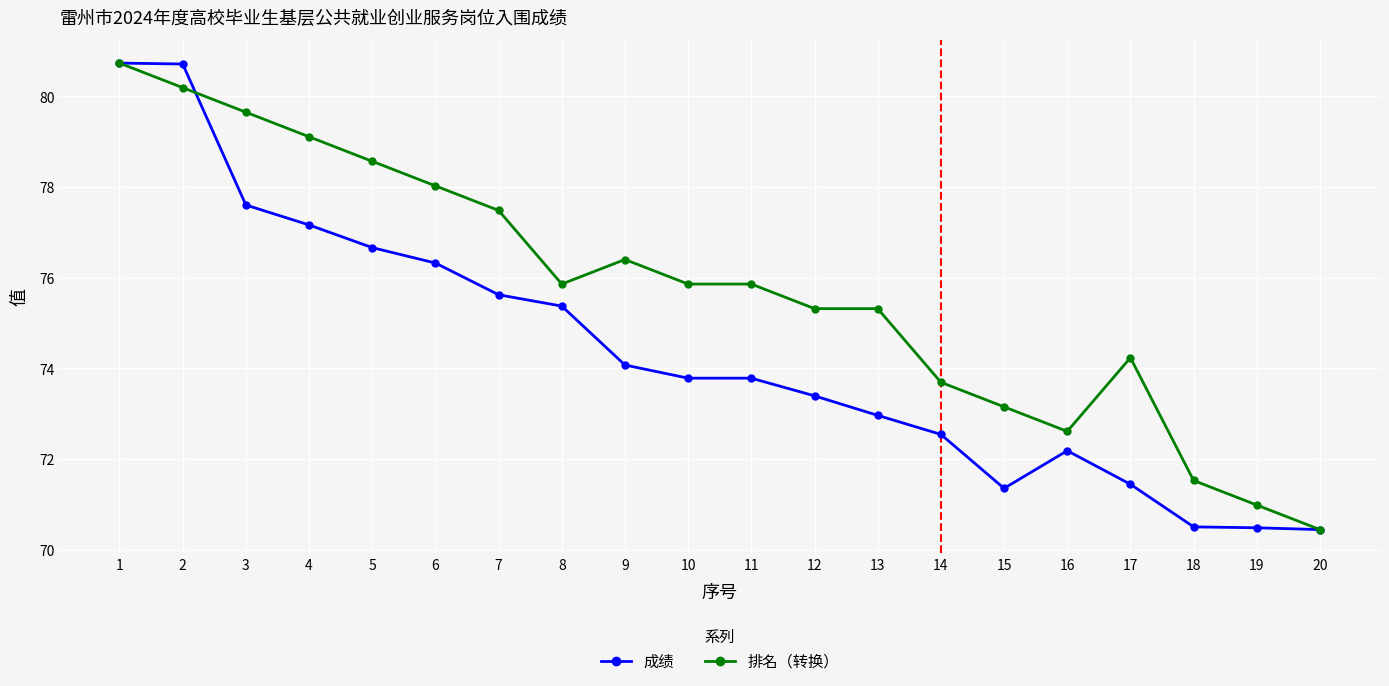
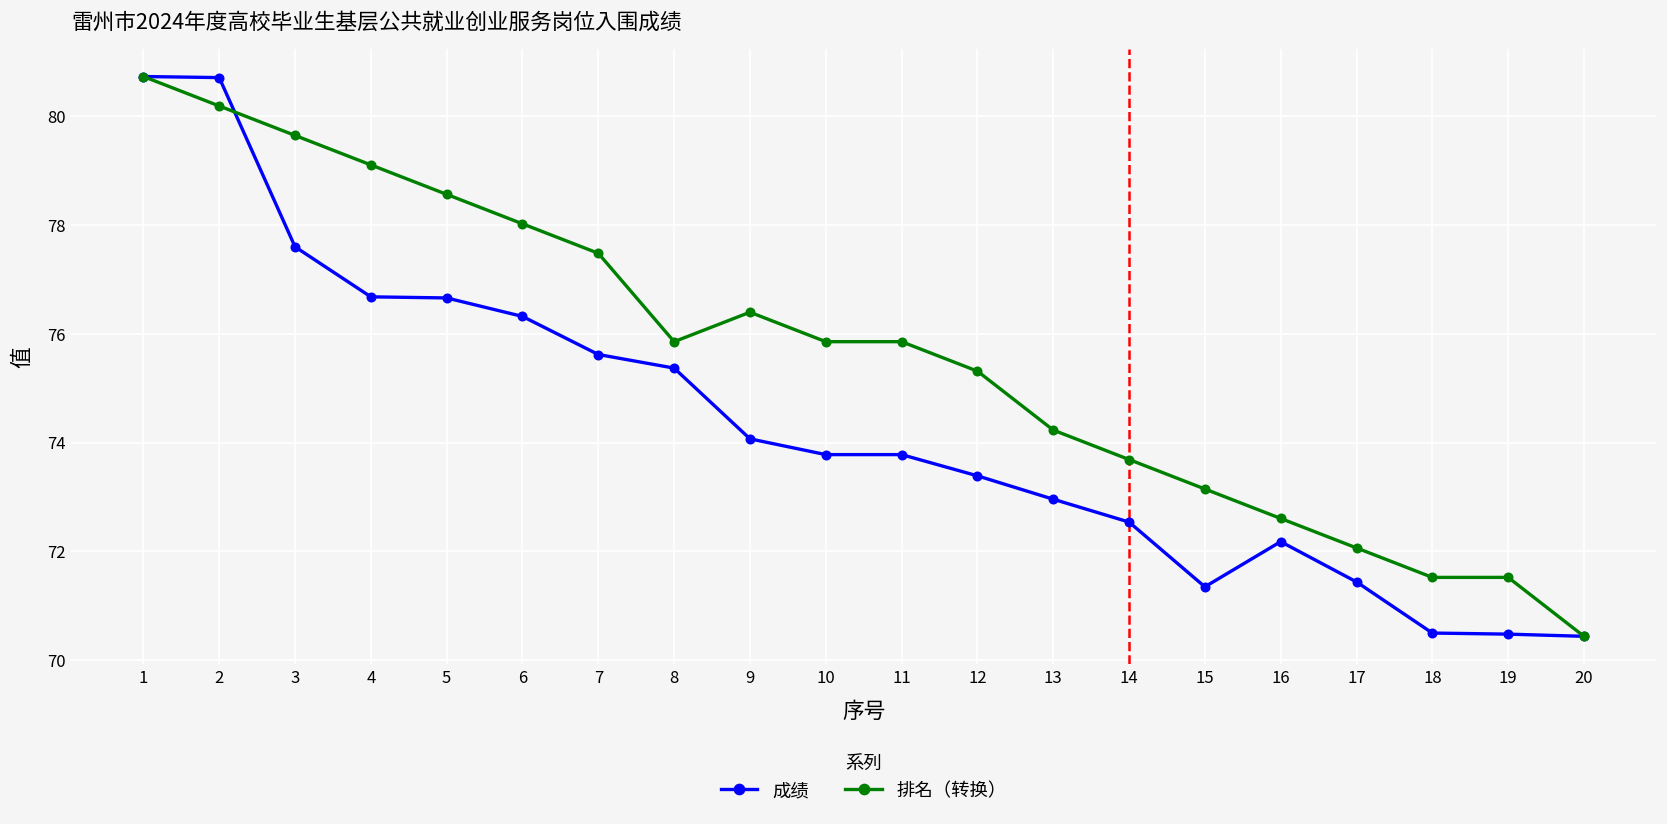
成绩, 4: 77.2 -> 76.7
排名（转换）, 13: 75.3 -> 74.2
排名（转换）, 17: 74.2 -> 72.1
排名（转换）, 19: 71.0 -> 71.5
